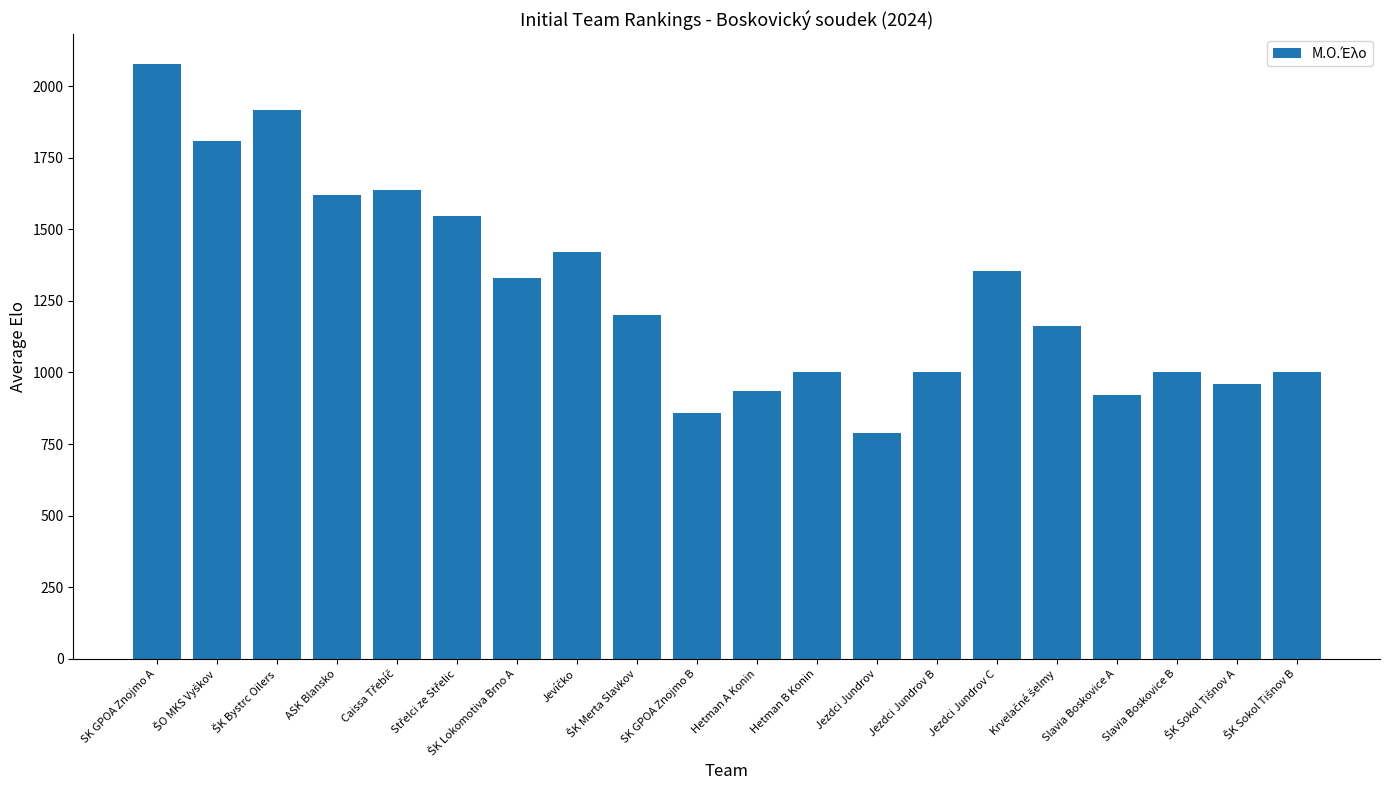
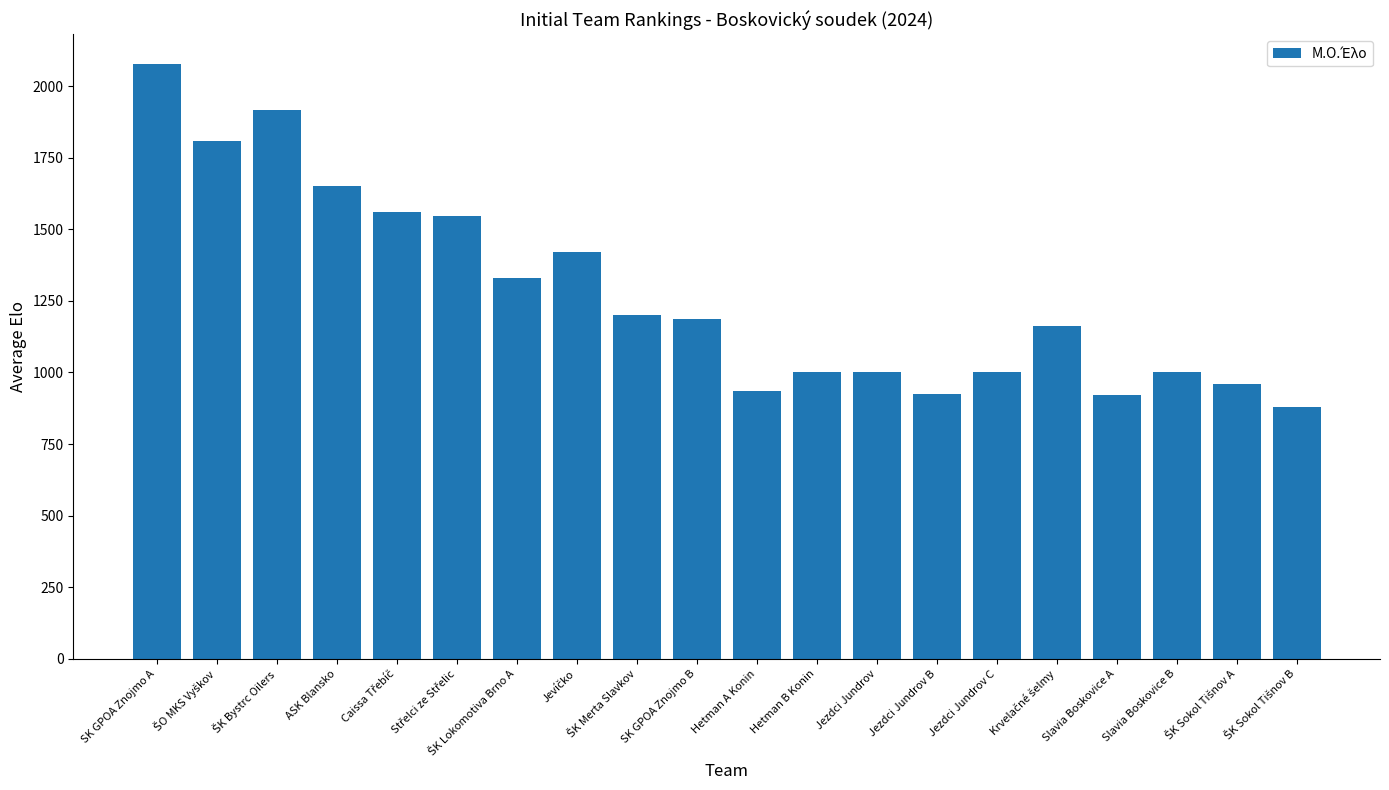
ASK Blansko: 1620 -> 1650
Caissa Třebíč: 1640 -> 1560
SK GPOA Znojmo B: 860 -> 1190
Jezdci Jundrov: 790 -> 1000
Jezdci Jundrov B: 1000 -> 920
Jezdci Jundrov C: 1350 -> 1000
ŠK Sokol Tišnov B: 1000 -> 880
